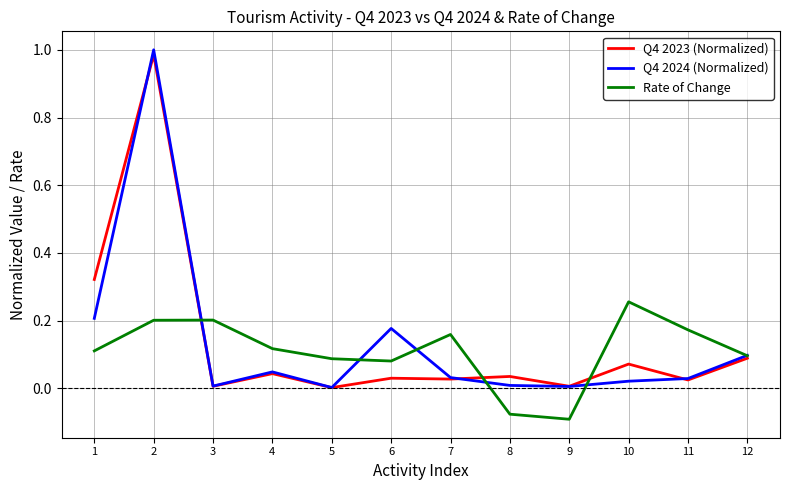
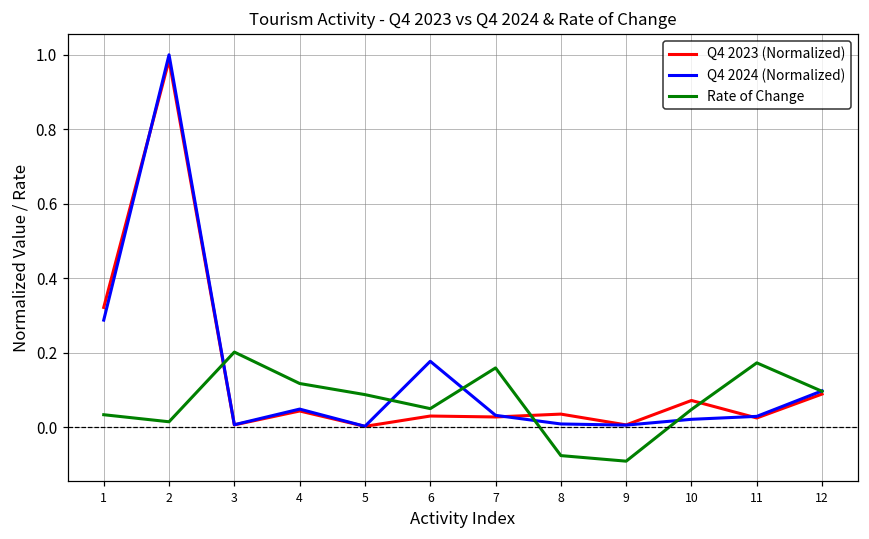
Q4 2024 (Normalized), 1: 0.21 -> 0.29
Rate of Change, 1: 0.11 -> 0.03
Rate of Change, 2: 0.20 -> 0.01
Rate of Change, 6: 0.08 -> 0.05
Rate of Change, 10: 0.26 -> 0.05
